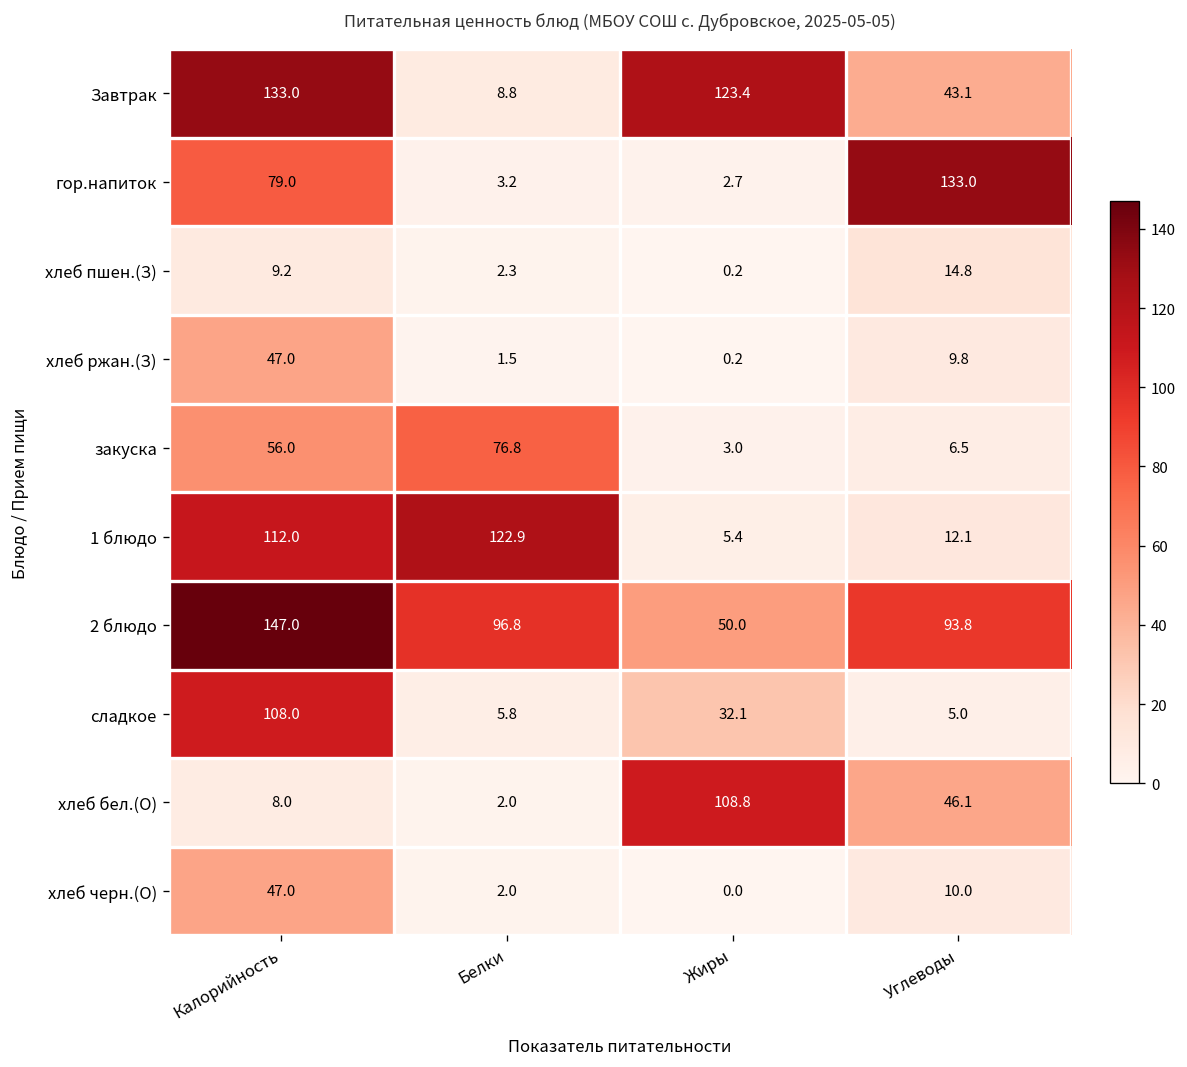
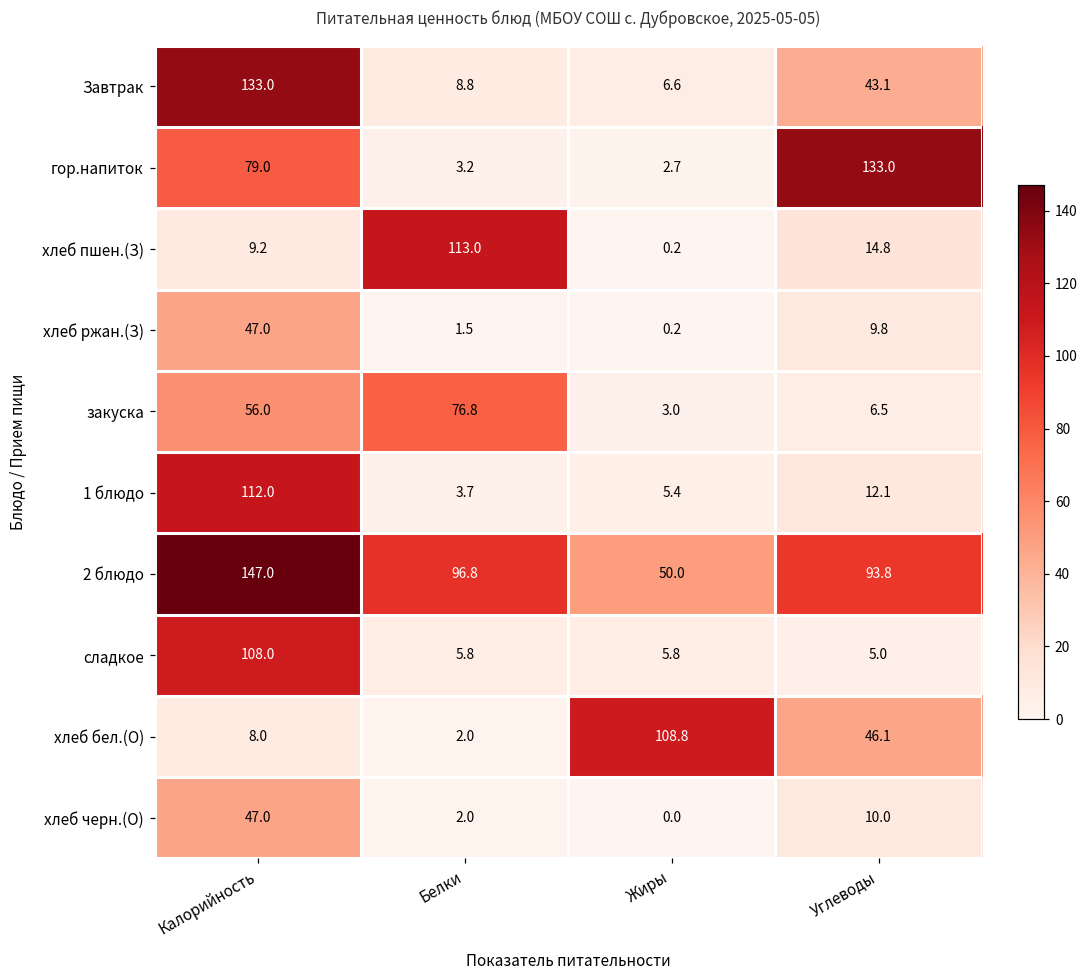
Завтрак, Жиры: 123.4 -> 6.6
хлеб пшен.(З), Белки: 2.3 -> 113.0
1 блюдо, Белки: 122.9 -> 3.7
сладкое, Жиры: 32.1 -> 5.8
